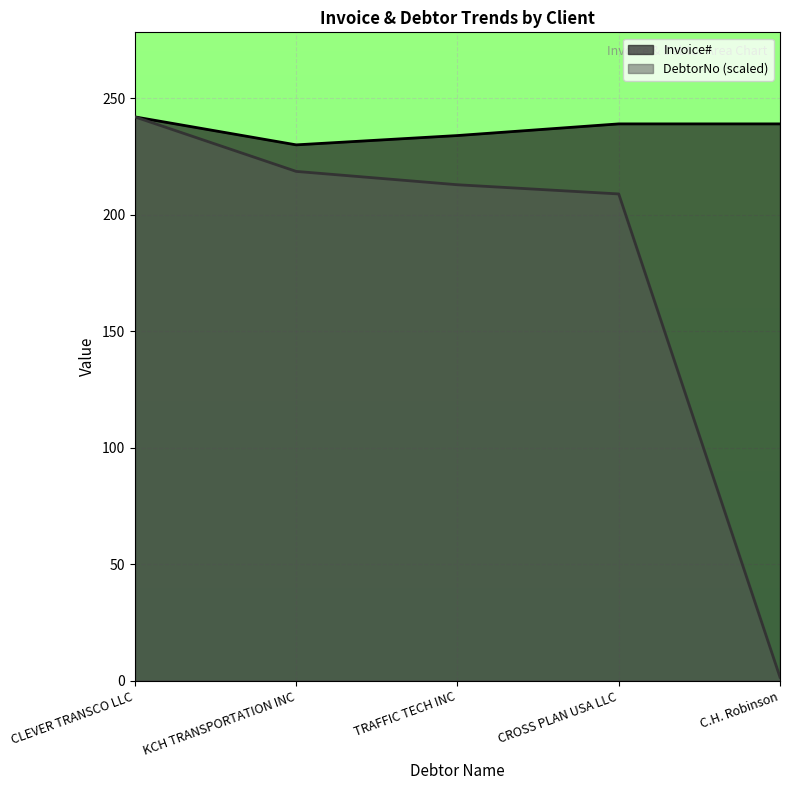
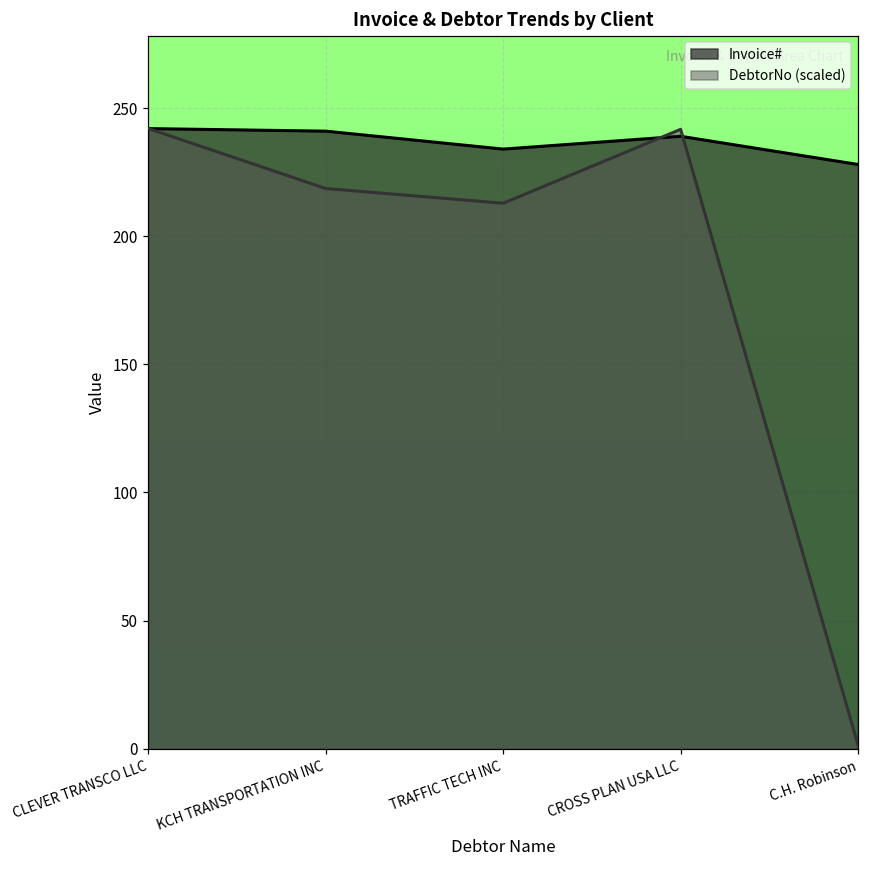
Invoice#, KCH TRANSPORTATION INC: 230 -> 241
DebtorNo (scaled), CROSS PLAN USA LLC: 209 -> 242
Invoice#, C.H. Robinson: 239 -> 228
